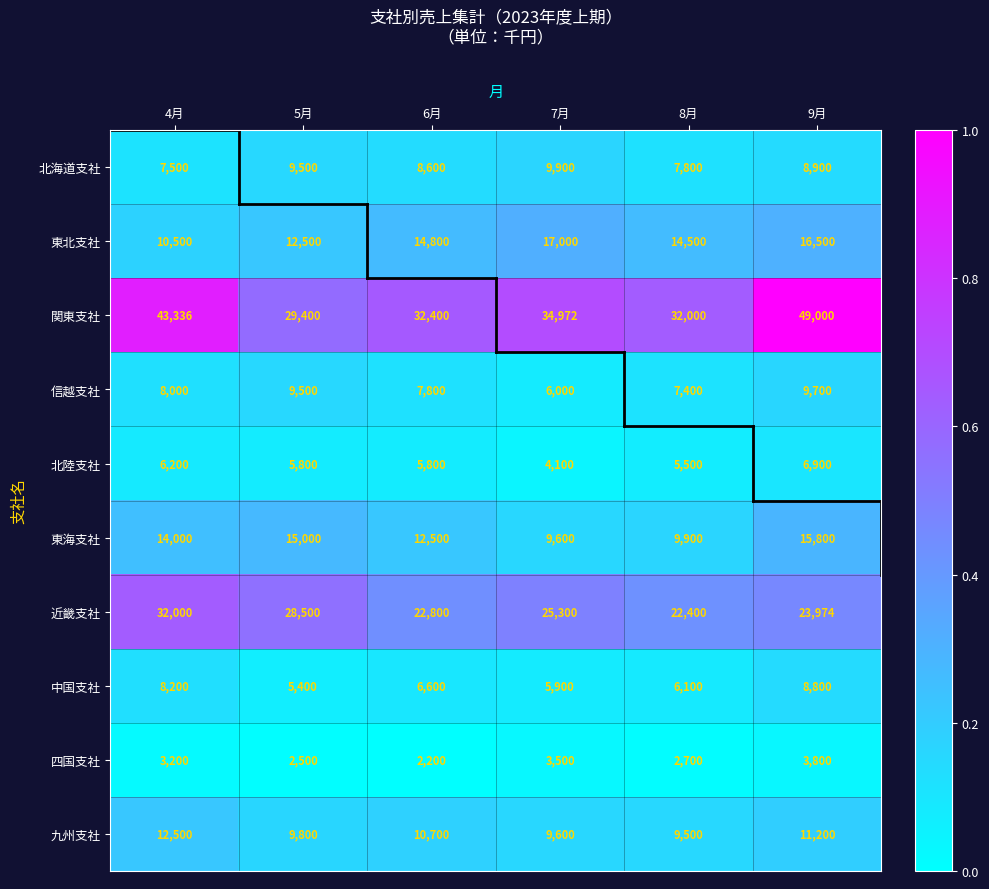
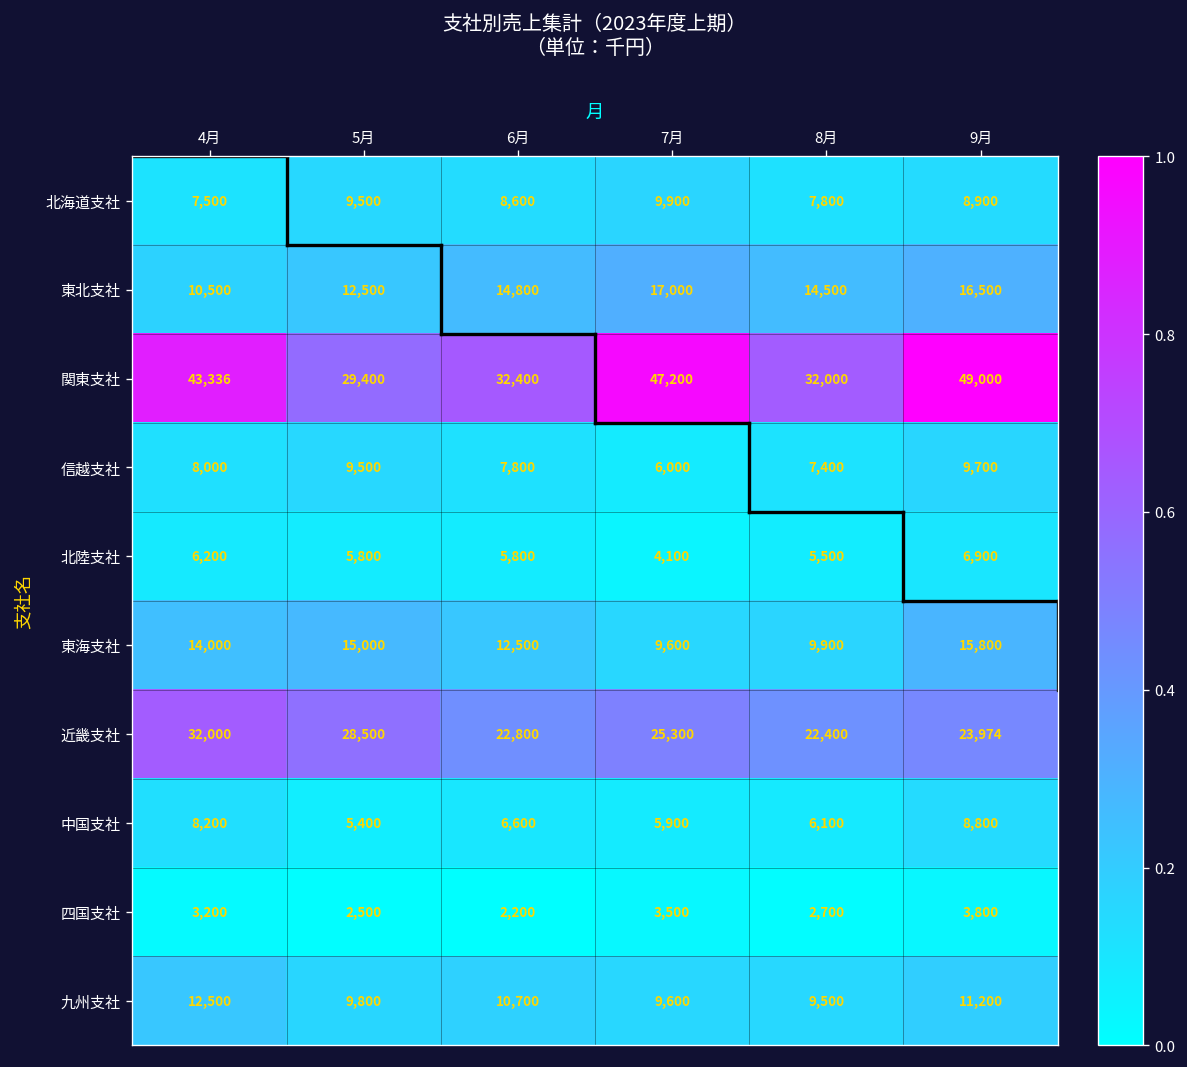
関東支社, 7月: 34,972 -> 47,200
